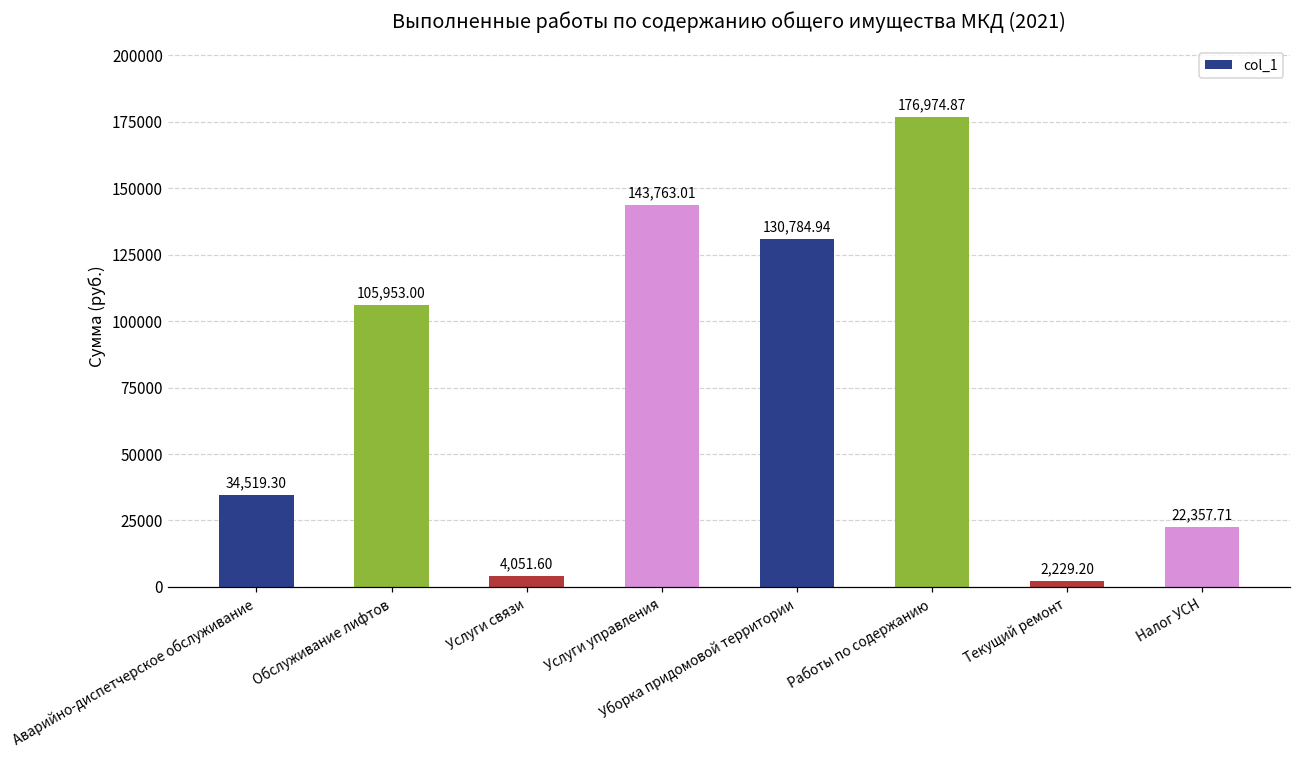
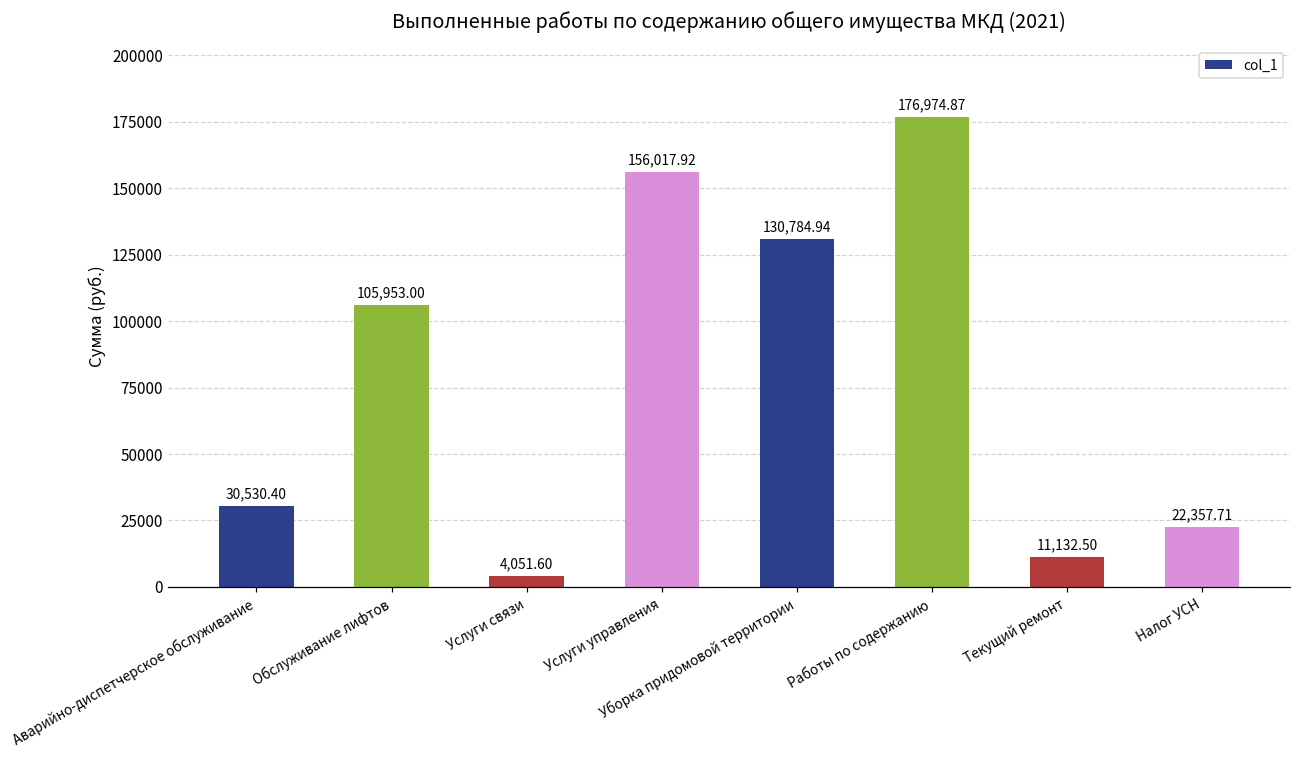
Аварийно-диспетчерское обслуживание: 34,519.30 -> 30,530.40
Услуги управления: 143,763.01 -> 156,017.92
Текущий ремонт: 2,229.20 -> 11,132.50
